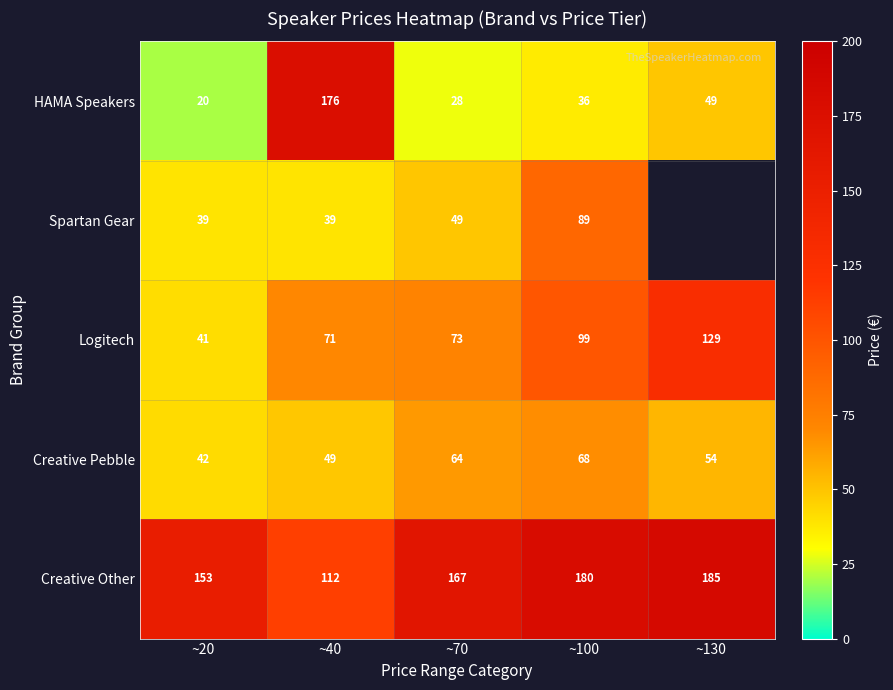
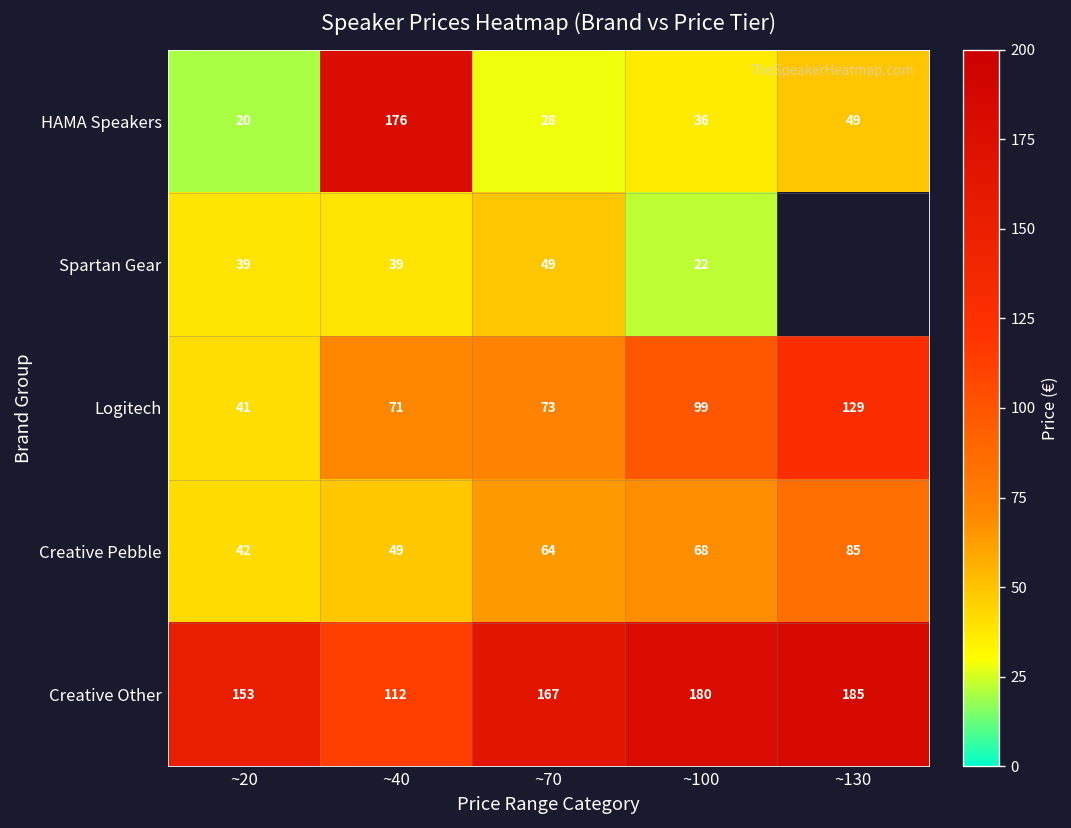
Spartan Gear, ~100: 89 -> 22
Creative Pebble, ~130: 54 -> 85
